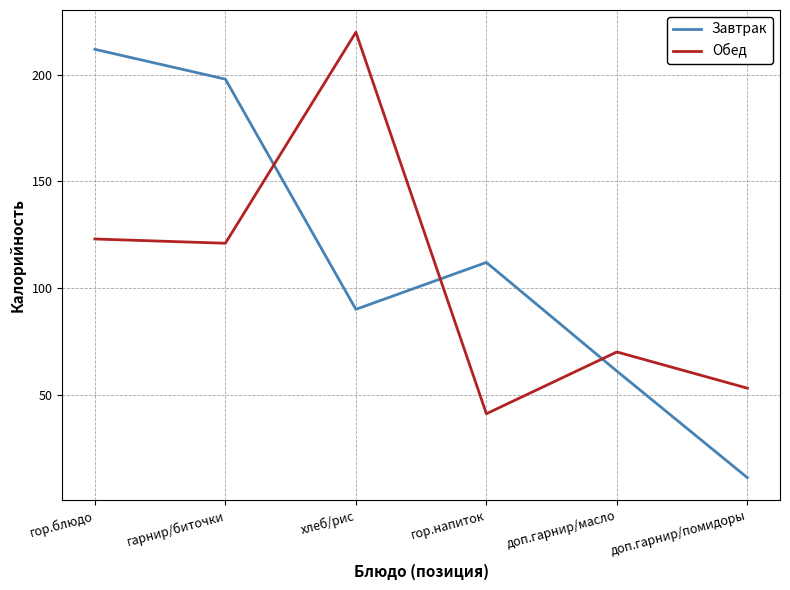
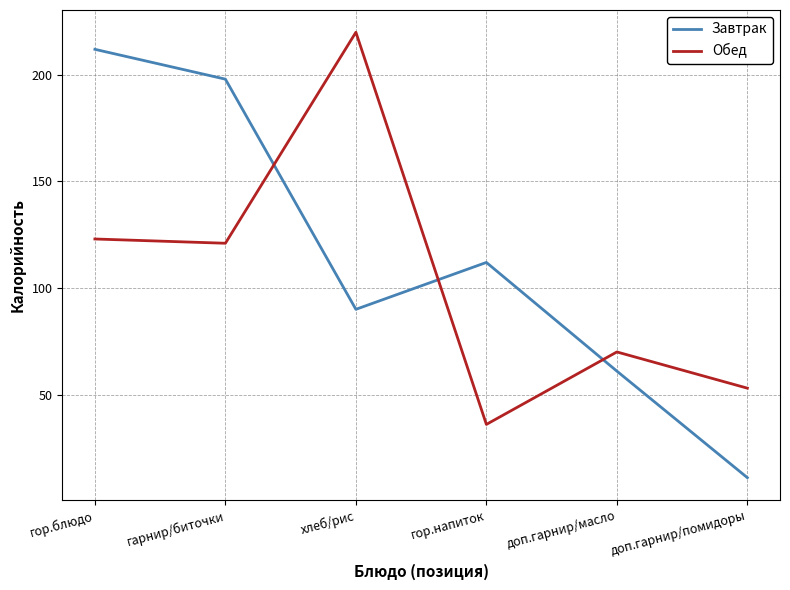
Обед, гор.напиток: 41 -> 36
